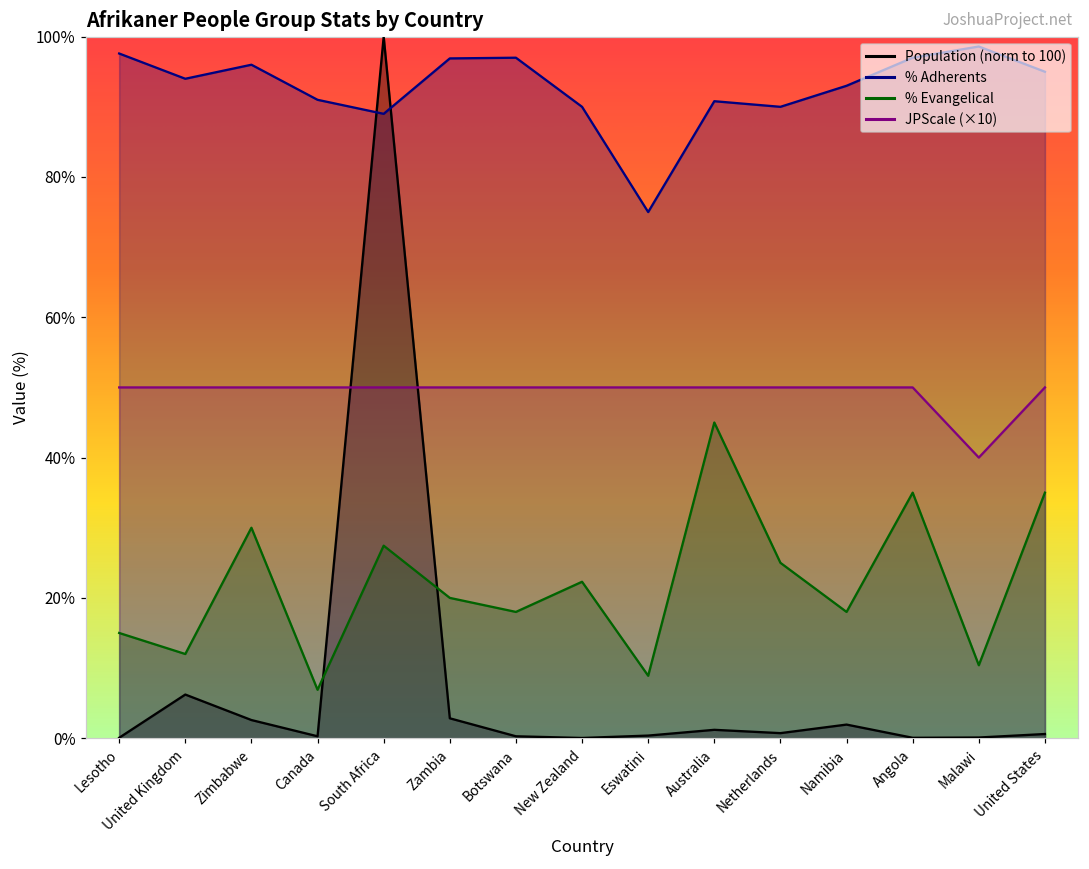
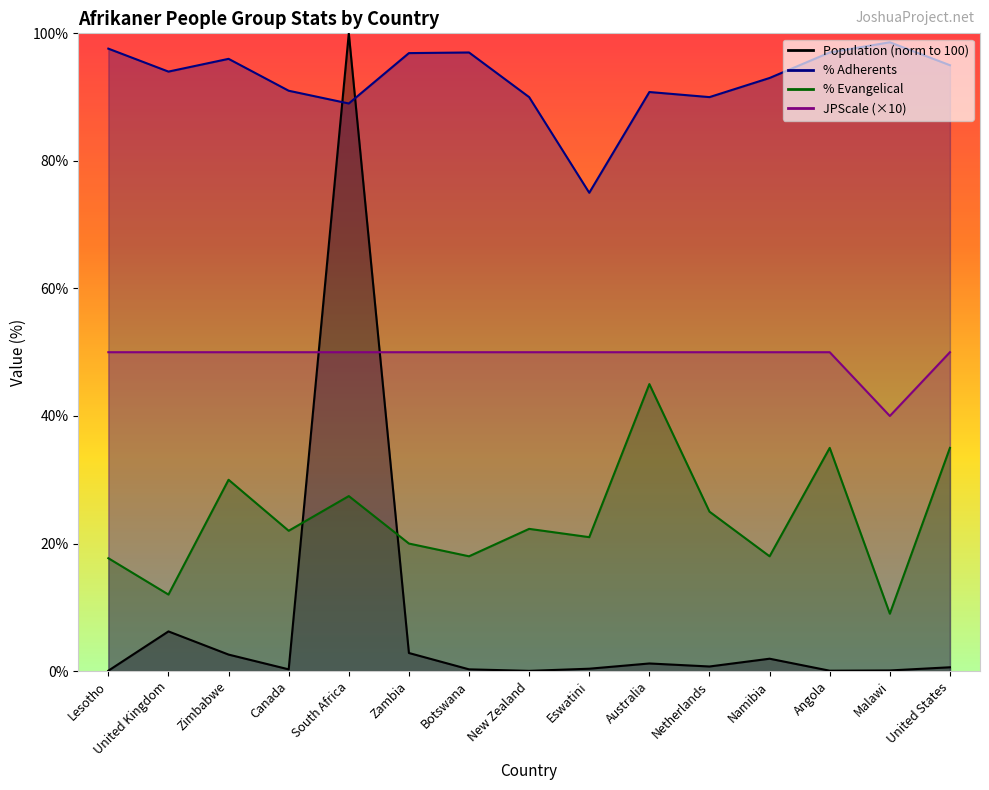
% Evangelical, Lesotho: 15% -> 18%
% Evangelical, Canada: 7% -> 22%
% Evangelical, Eswatini: 9% -> 21%
% Evangelical, Malawi: 10% -> 9%
